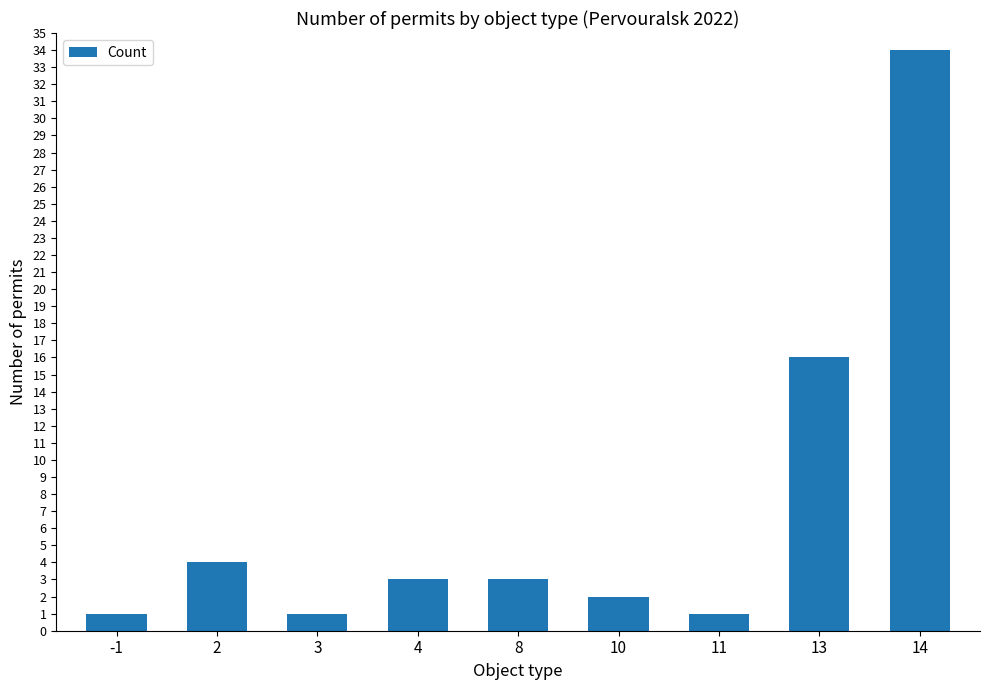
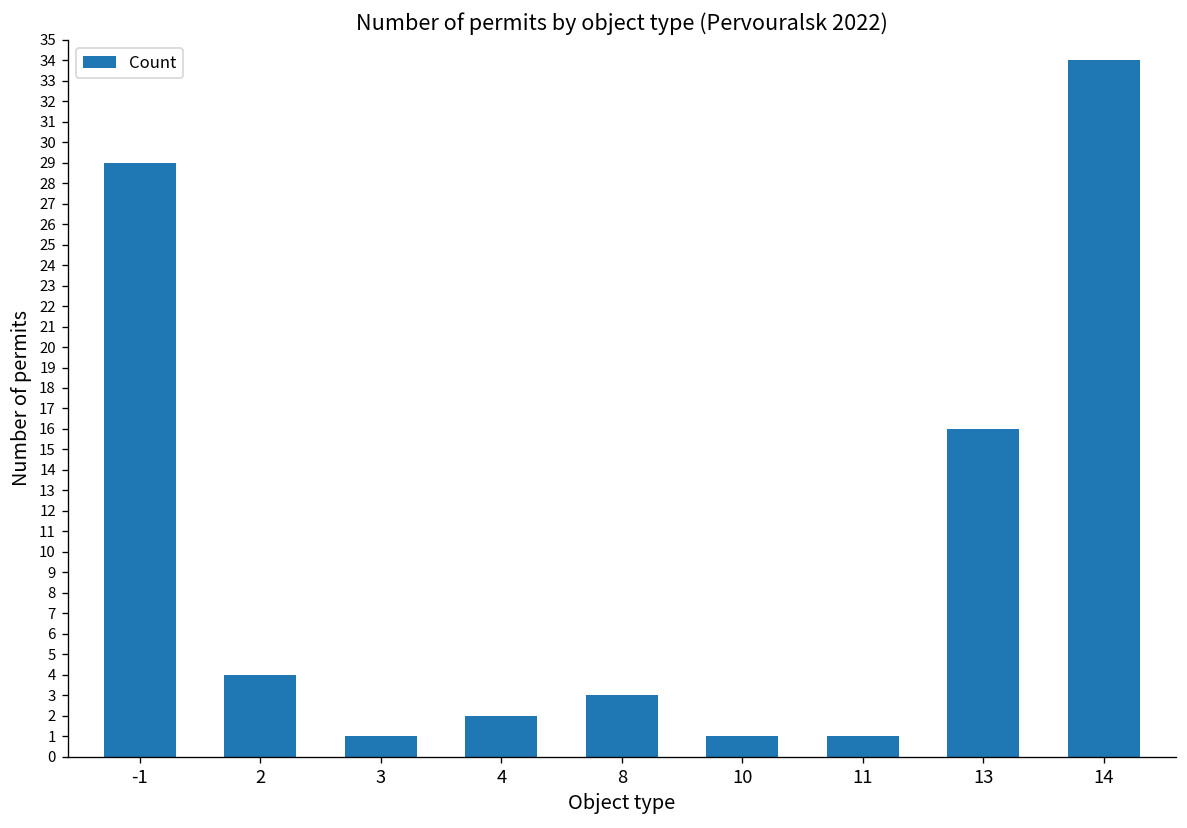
-1: 1 -> 29
4: 3 -> 2
10: 2 -> 1
